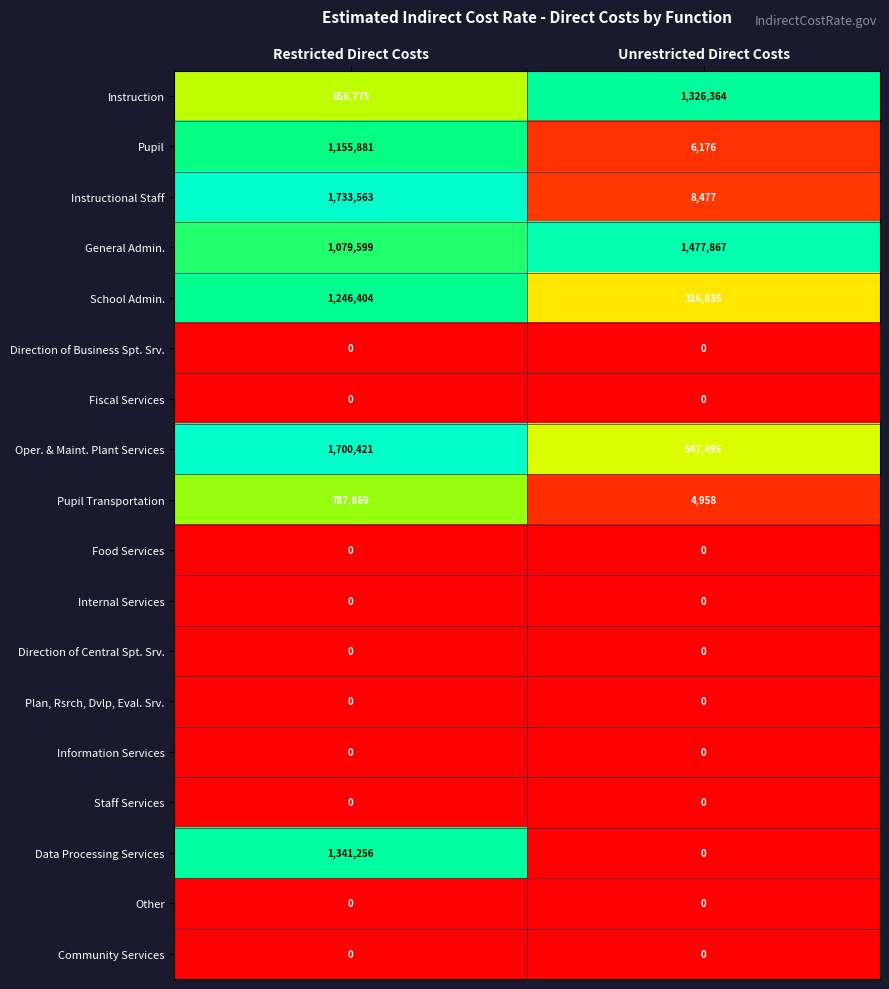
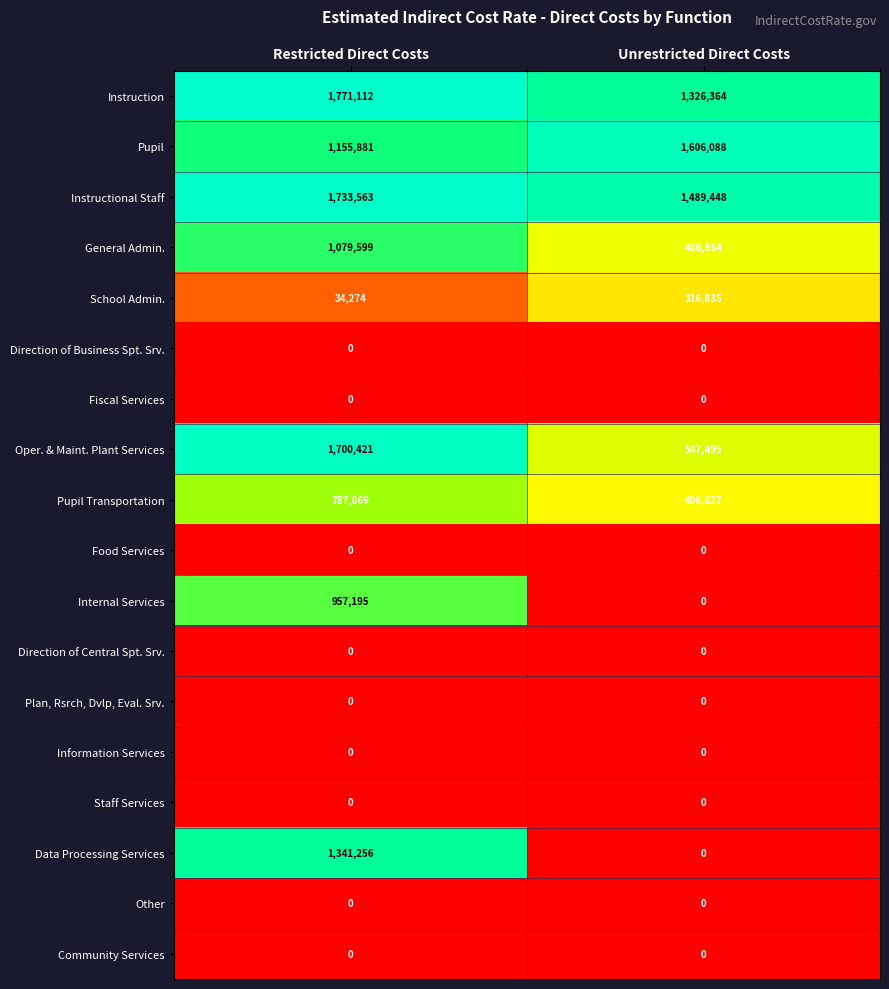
Instruction, Restricted Direct Costs: 656,775 -> 1,771,112
Pupil, Unrestricted Direct Costs: 6,176 -> 1,606,088
Instructional Staff, Unrestricted Direct Costs: 8,477 -> 1,489,448
General Admin., Unrestricted Direct Costs: 1,477,867 -> 486,864
School Admin., Restricted Direct Costs: 1,246,404 -> 34,274
Pupil Transportation, Unrestricted Direct Costs: 4,958 -> 408,627
Internal Services, Restricted Direct Costs: 0 -> 957,195
